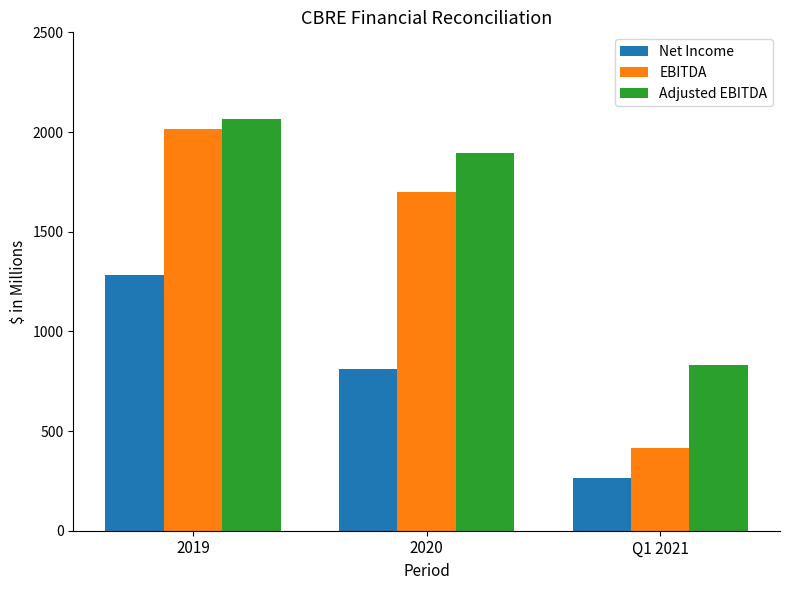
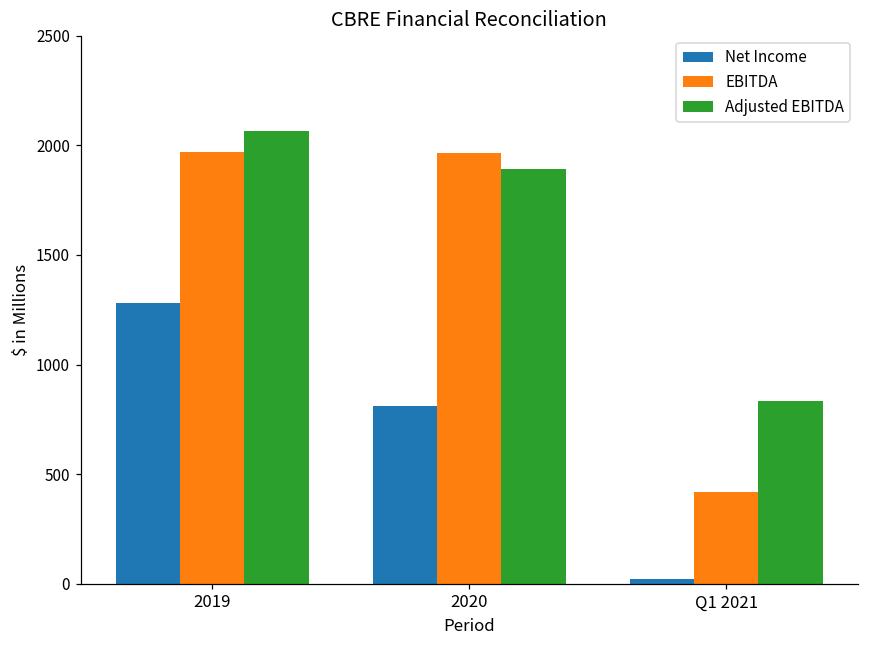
EBITDA, 2019: 2020 -> 1970
EBITDA, 2020: 1700 -> 1960
Net Income, Q1 2021: 270 -> 20
